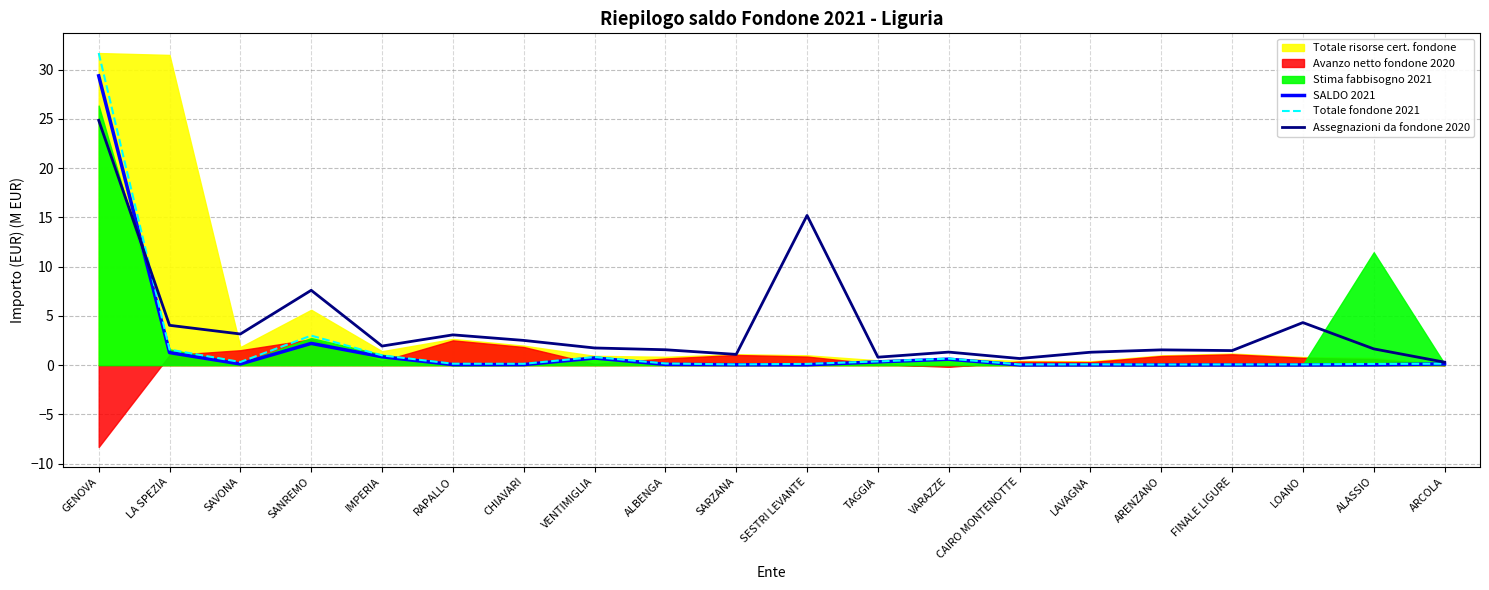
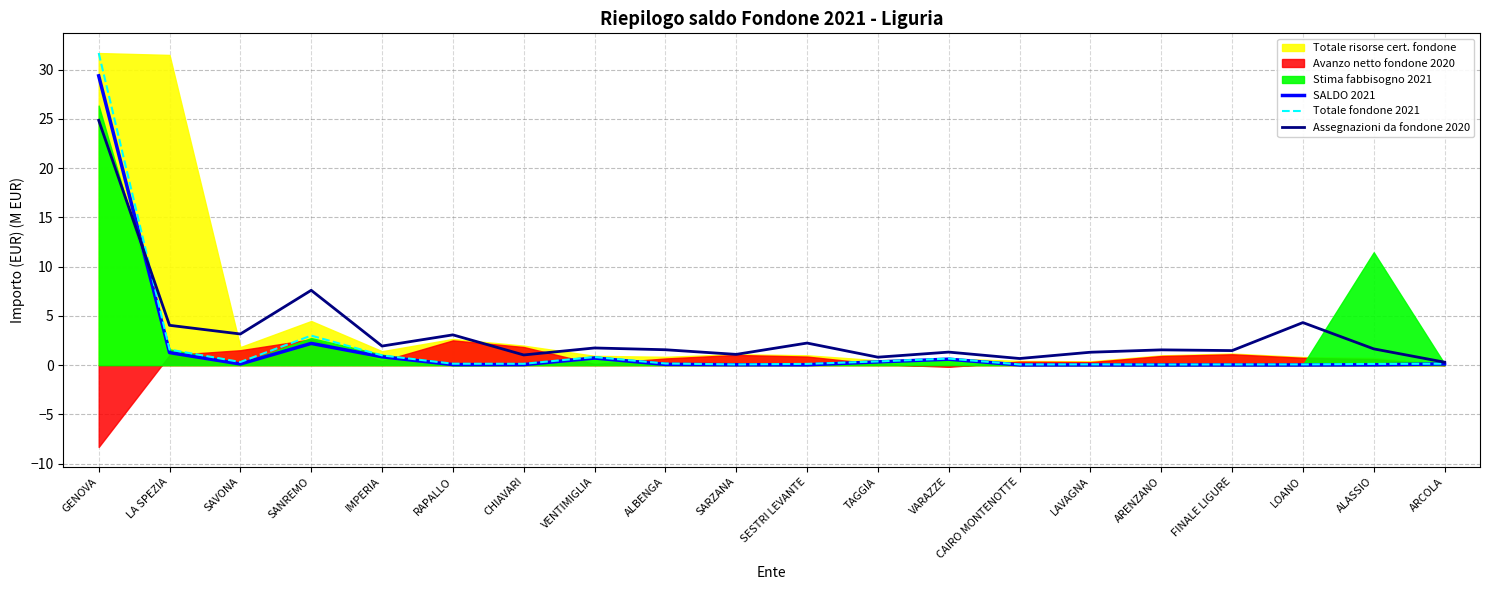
Totale risorse cert. fondone, SANREMO: 6 -> 4
Assegnazioni da fondone 2020, CHIAVARI: 3 -> 1
Assegnazioni da fondone 2020, SESTRI LEVANTE: 15 -> 2
